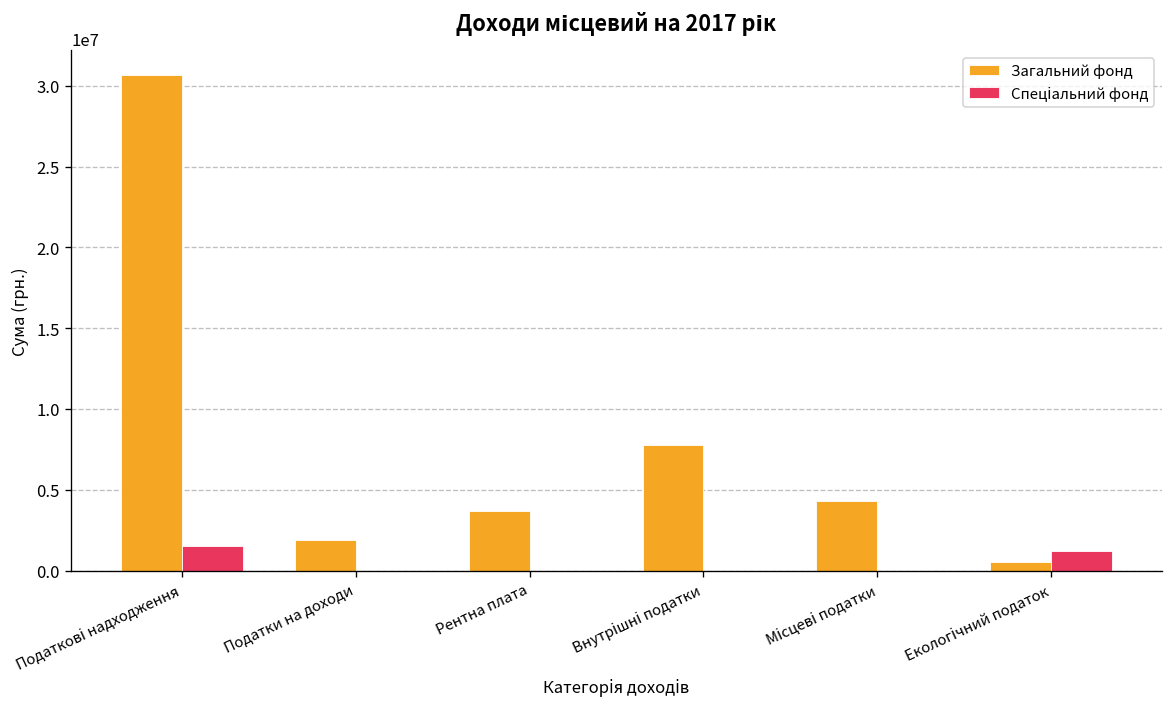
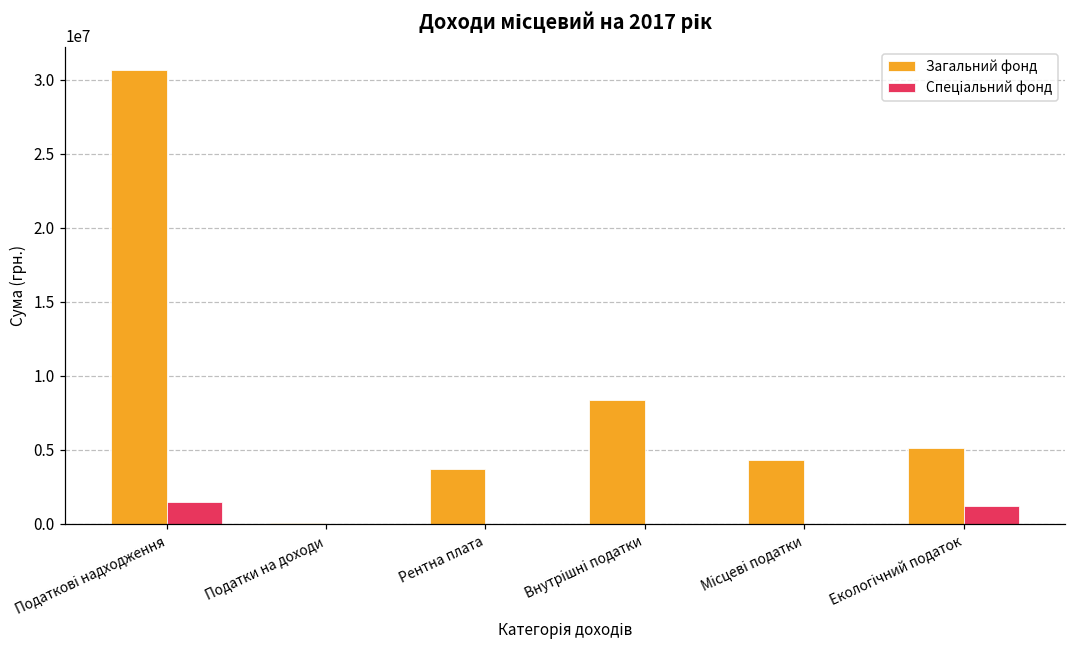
Загальний фонд, Податки на доходи: 1900000 -> 100000
Загальний фонд, Внутрішні податки: 7800000 -> 8400000
Загальний фонд, Екологічний податок: 500000 -> 5100000
